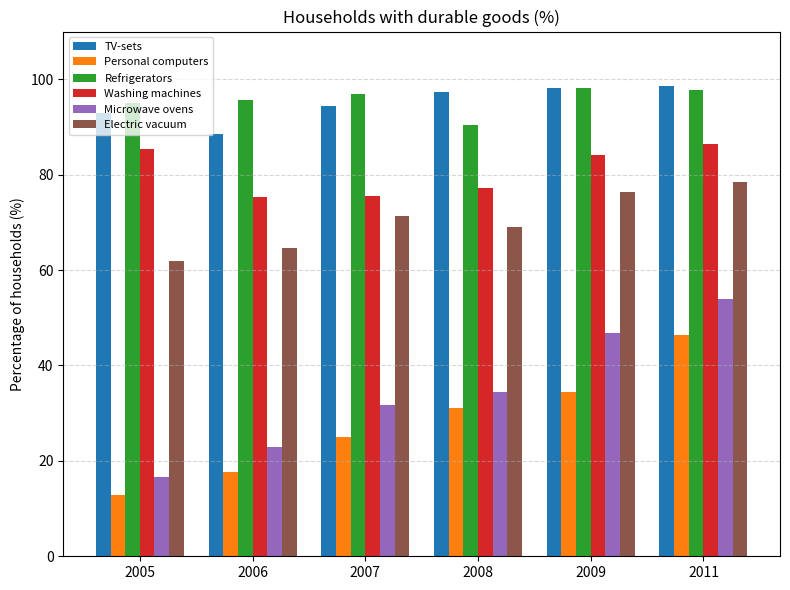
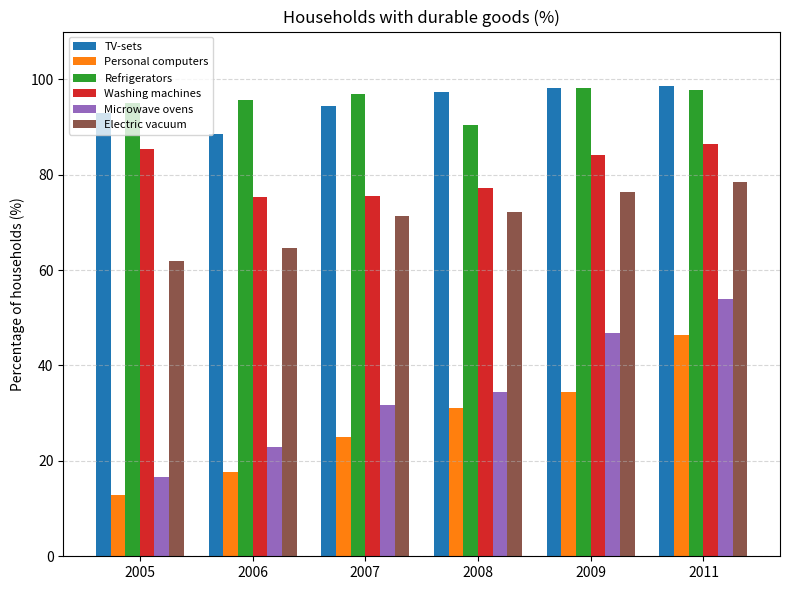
Electric vacuum, 2008: 69 -> 72
